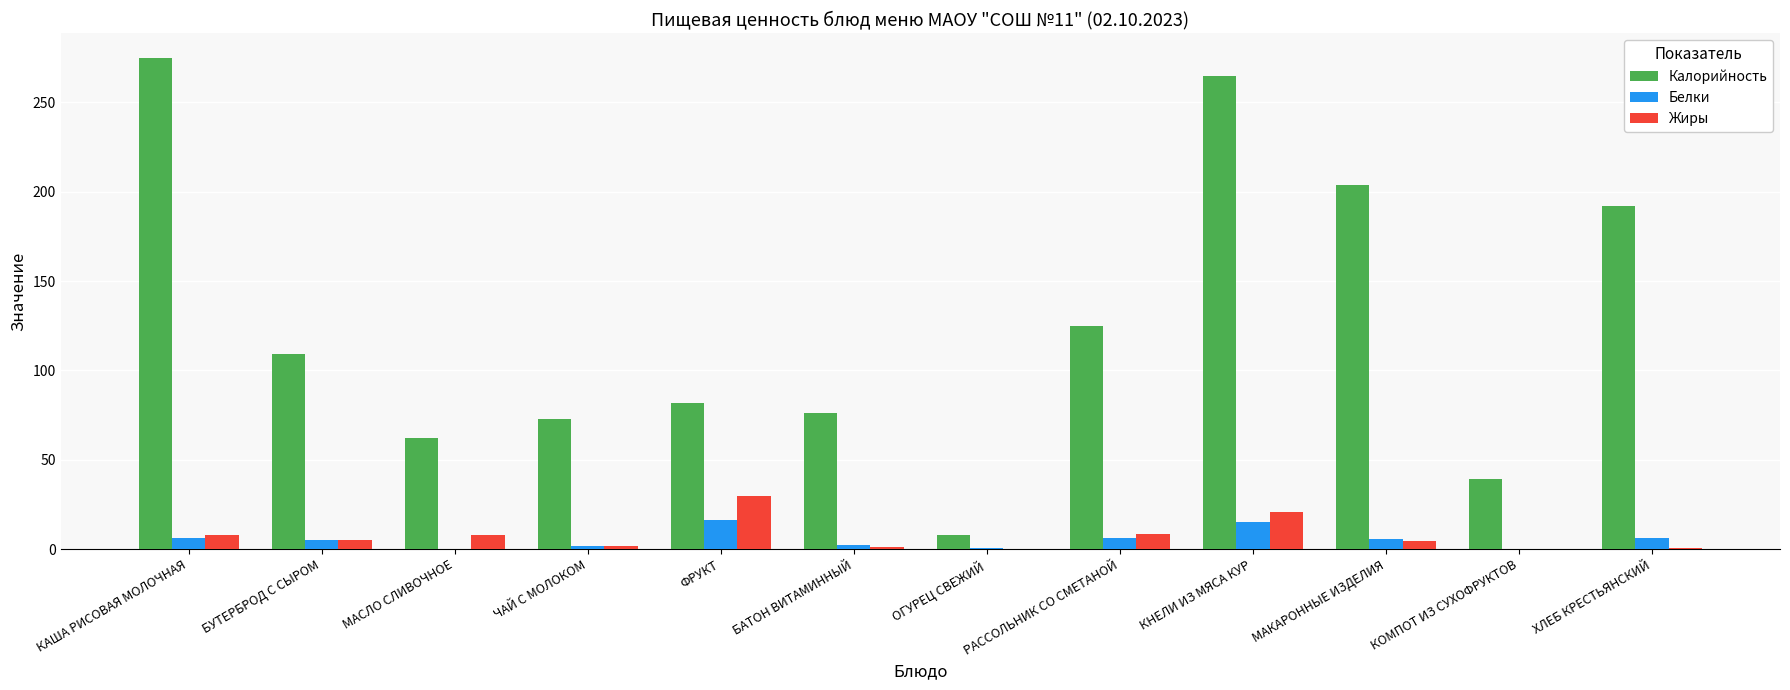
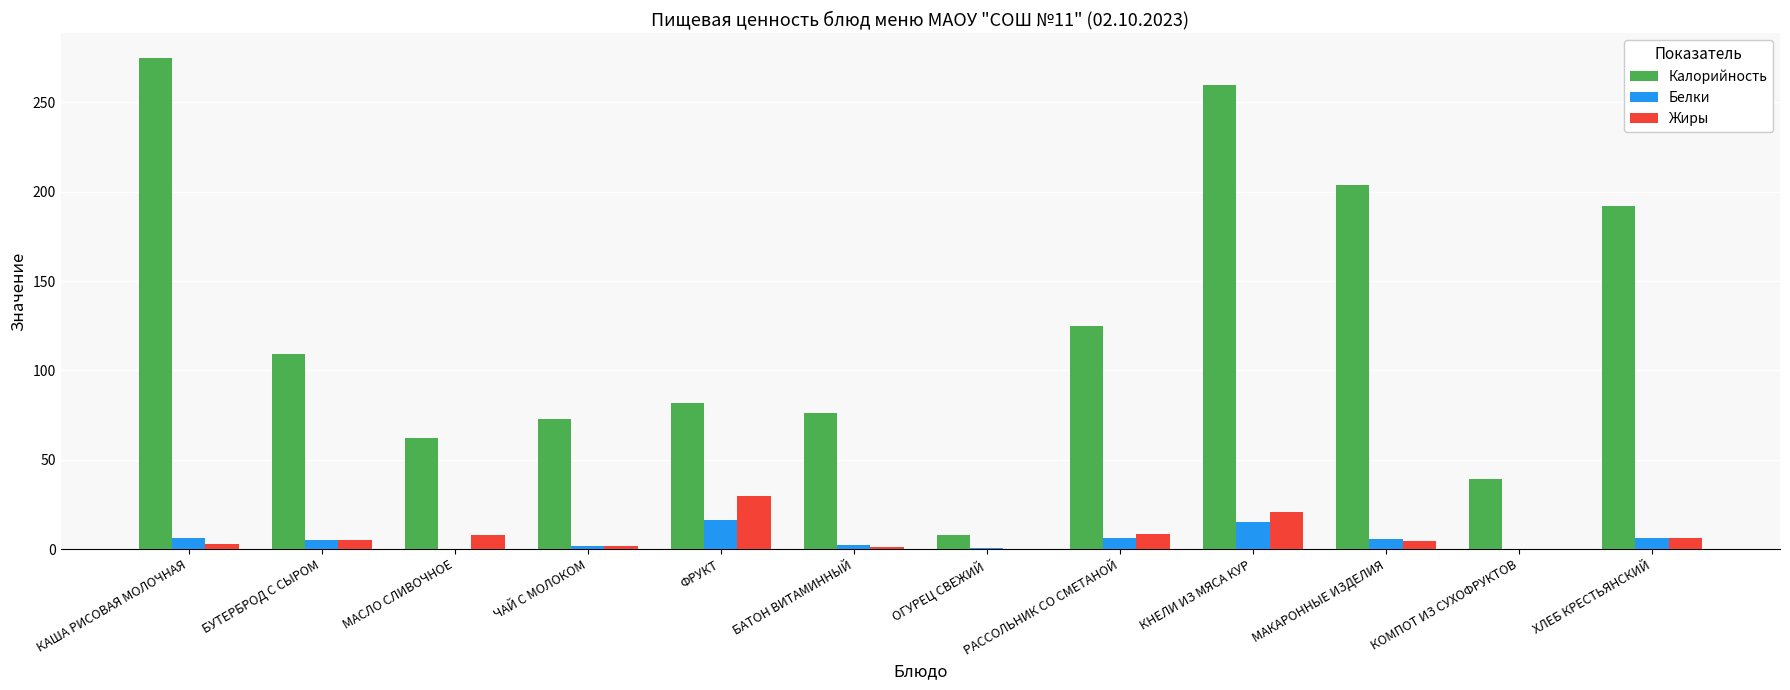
Жиры, КАША РИСОВАЯ МОЛОЧНАЯ: 8 -> 3
Калорийность, КНЕЛИ ИЗ МЯСА КУР: 265 -> 260
Жиры, ХЛЕБ КРЕСТЬЯНСКИЙ: 1 -> 6
